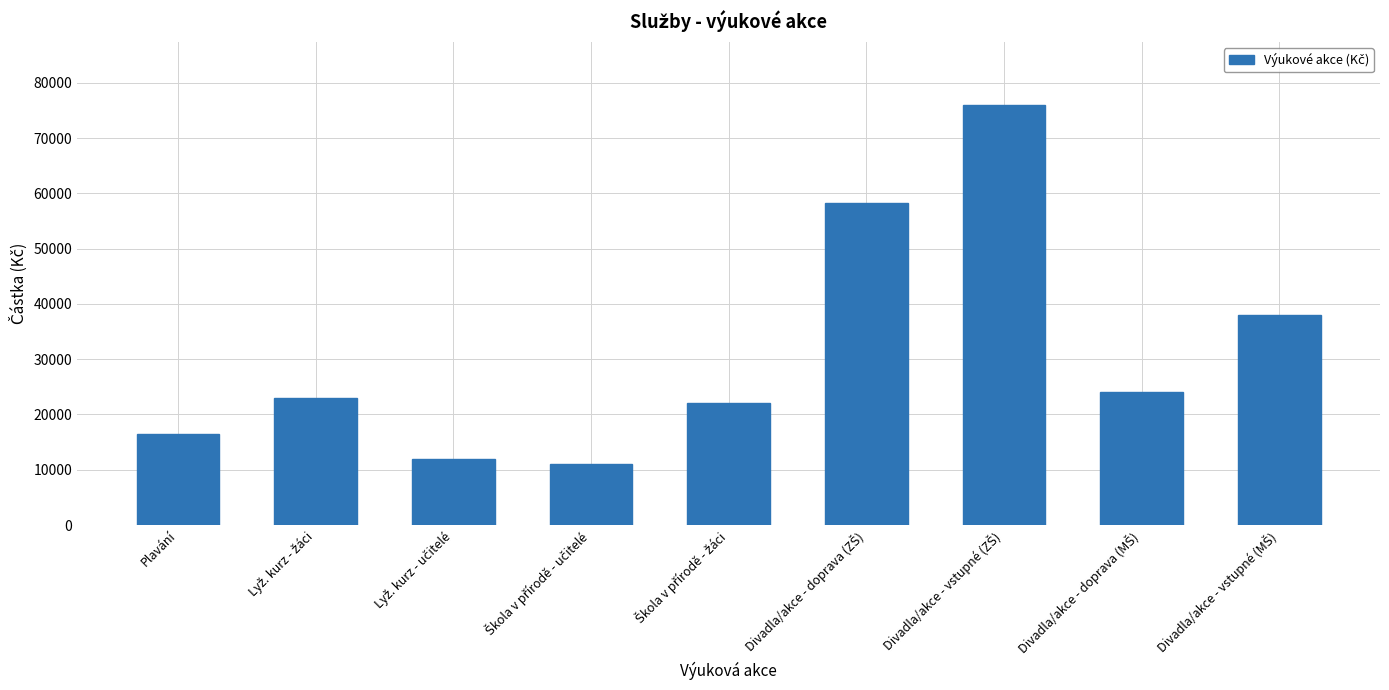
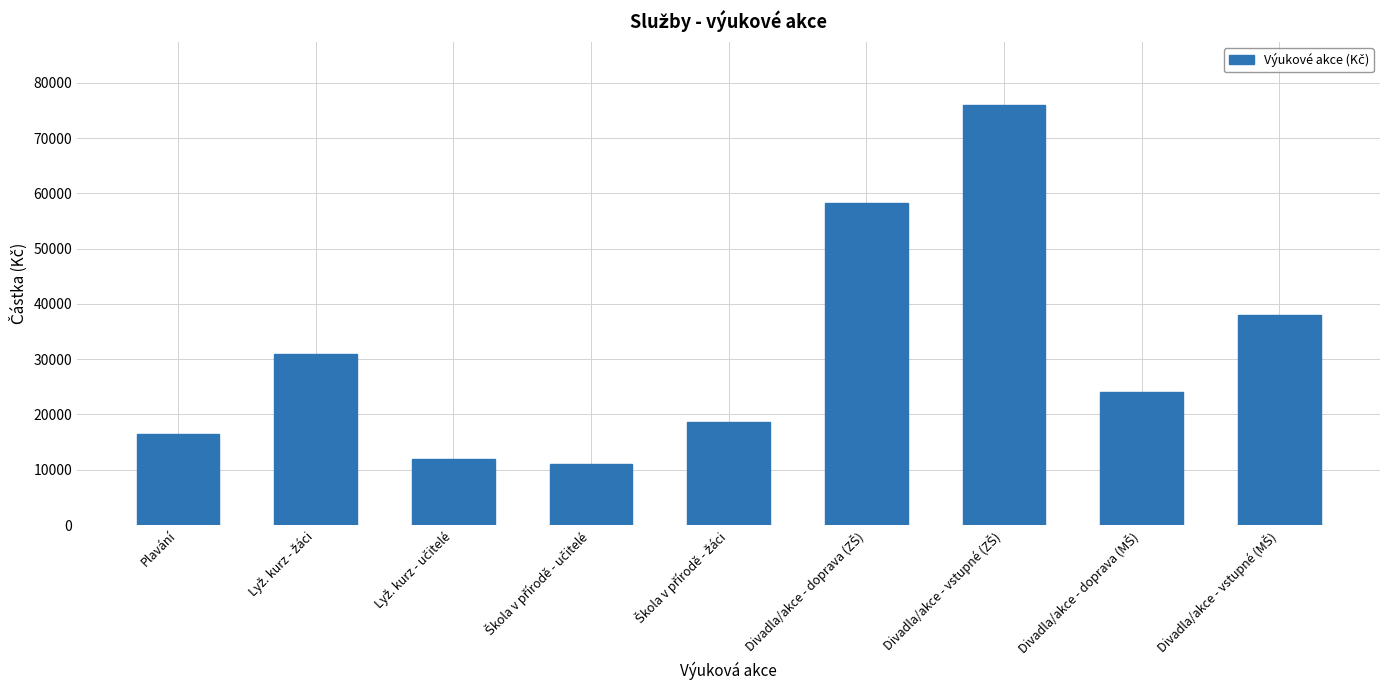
Lyž. kurz - žáci: 23000 -> 31000
Škola v přírodě - žáci: 22000 -> 19000
